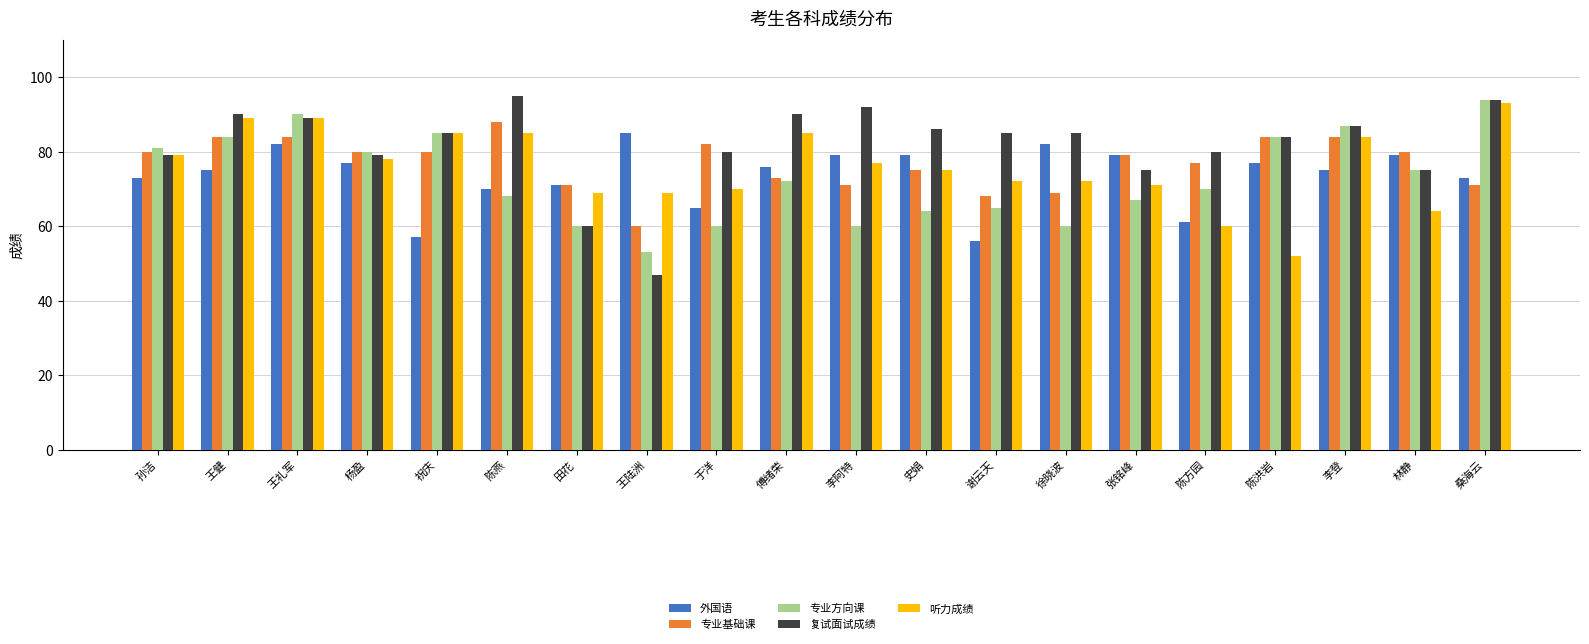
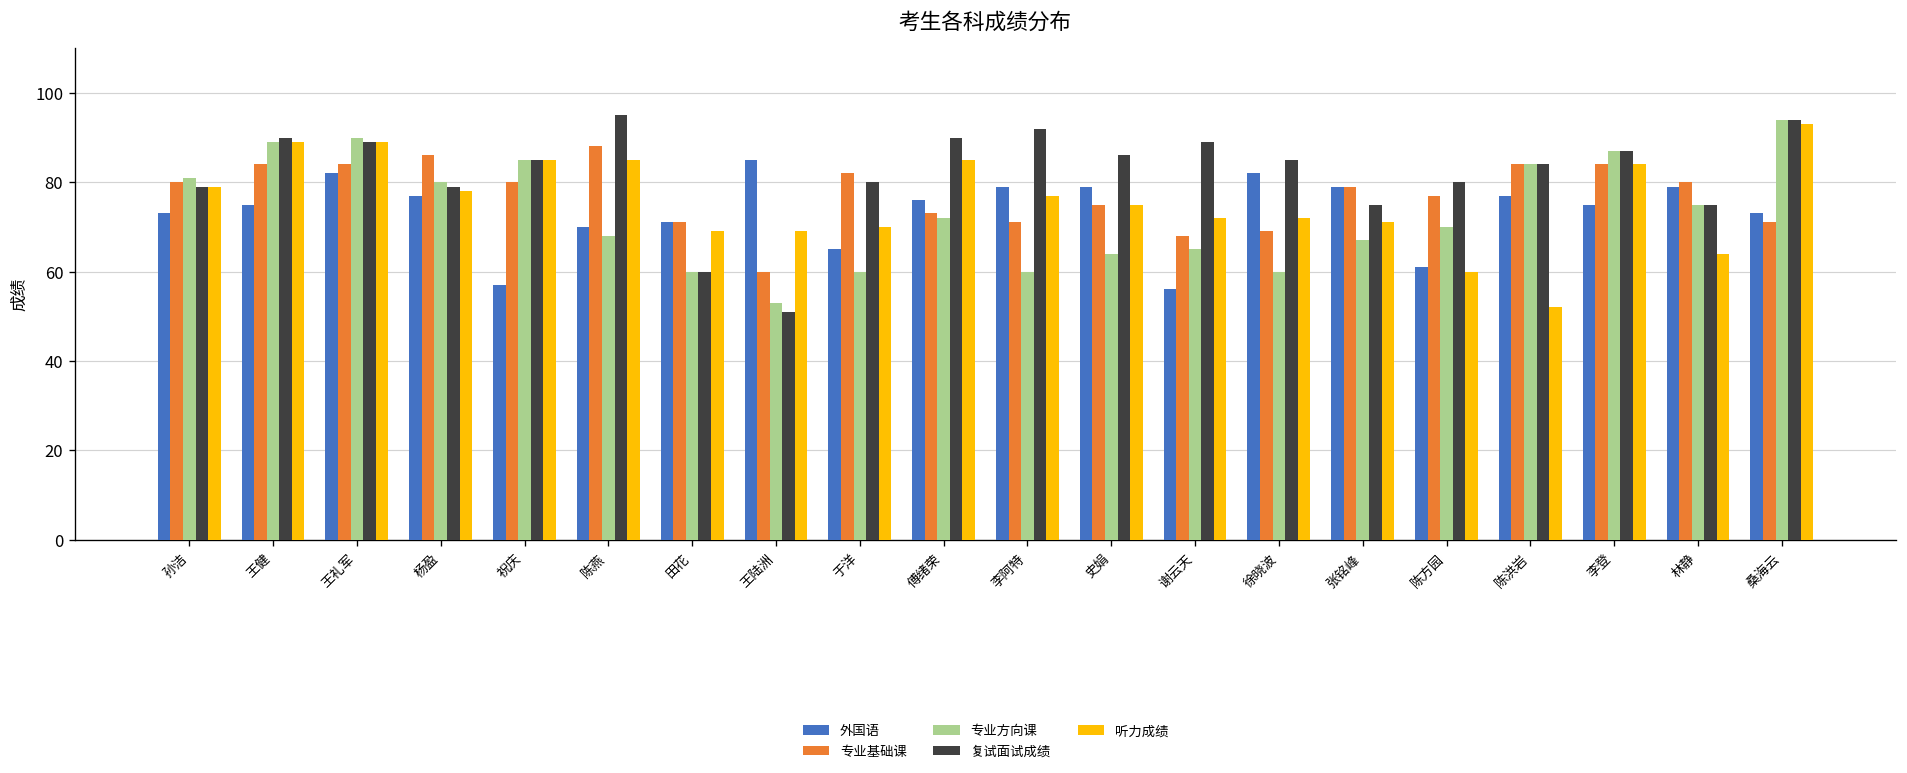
专业方向课, 王健: 84 -> 89
专业基础课, 杨盈: 80 -> 86
复试面试成绩, 王陆洲: 47 -> 51
复试面试成绩, 谢云天: 85 -> 89
